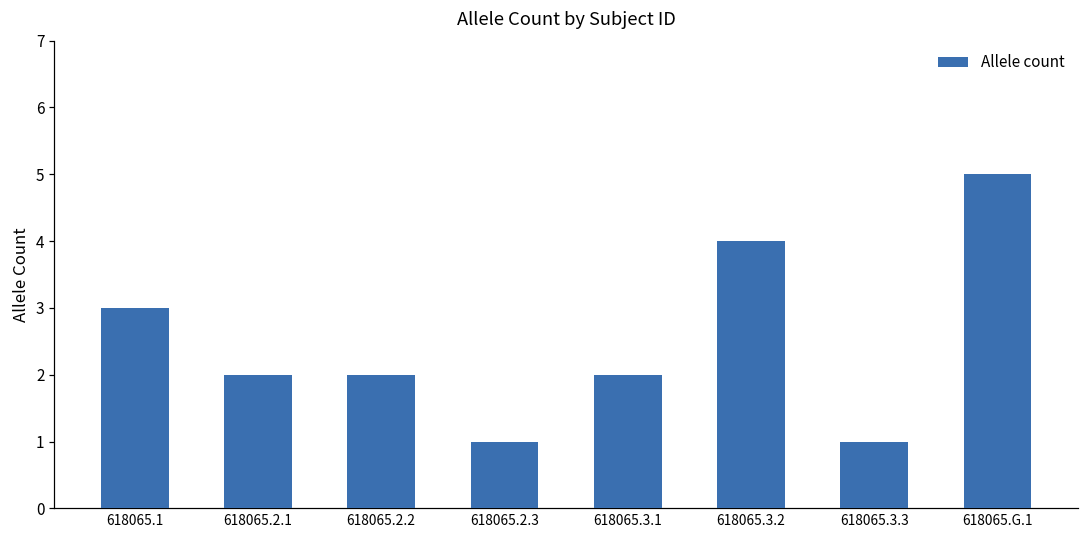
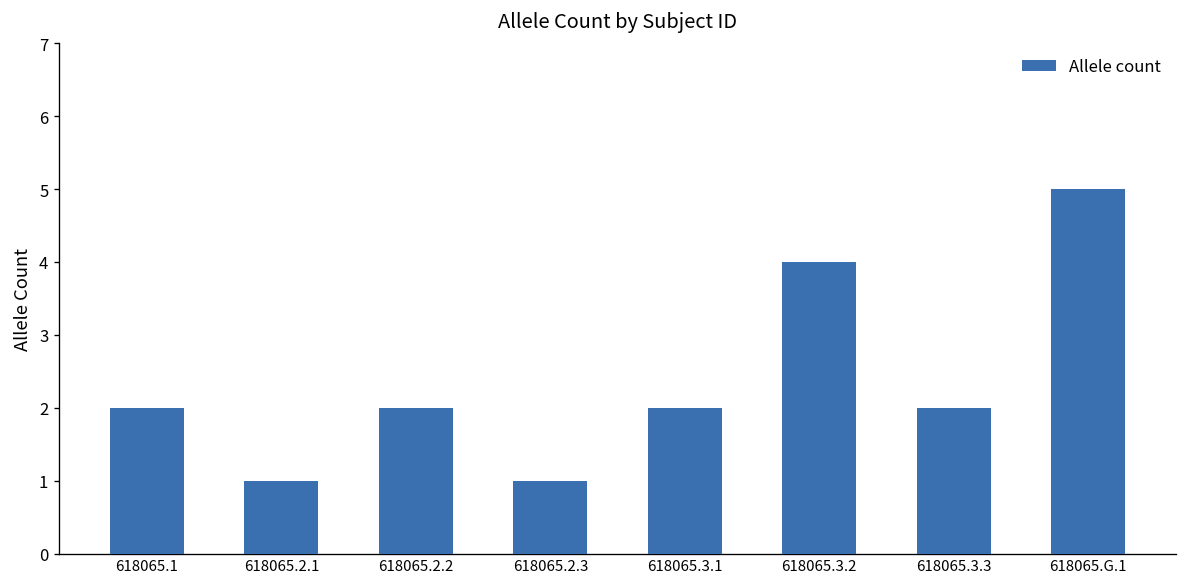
618065.1: 3 -> 2
618065.2.1: 2 -> 1
618065.3.3: 1 -> 2
